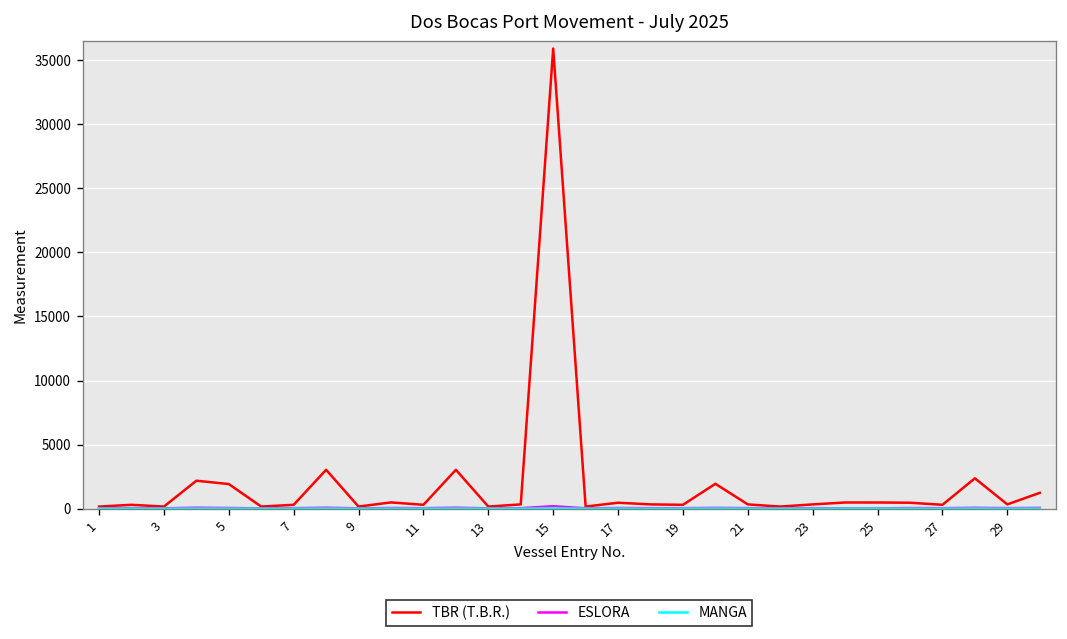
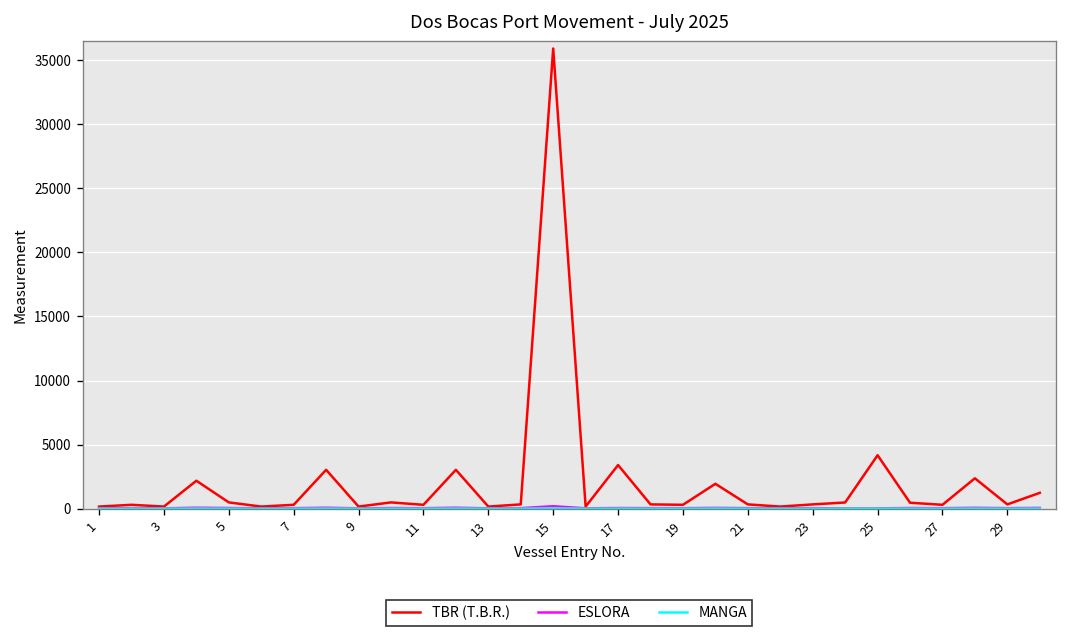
TBR (T.B.R.), 5: 1900 -> 500
TBR (T.B.R.), 17: 500 -> 3400
TBR (T.B.R.), 25: 500 -> 4200
